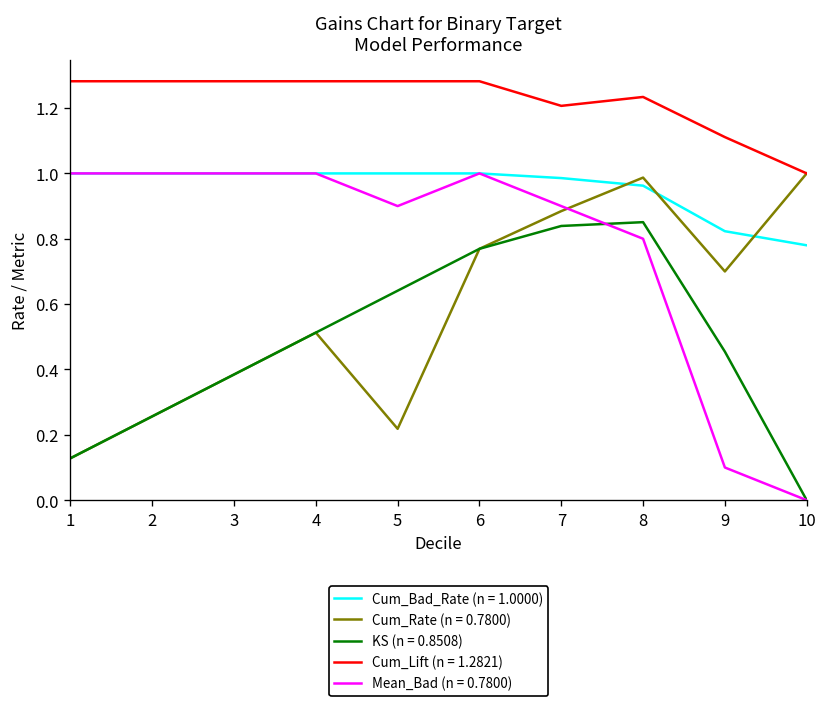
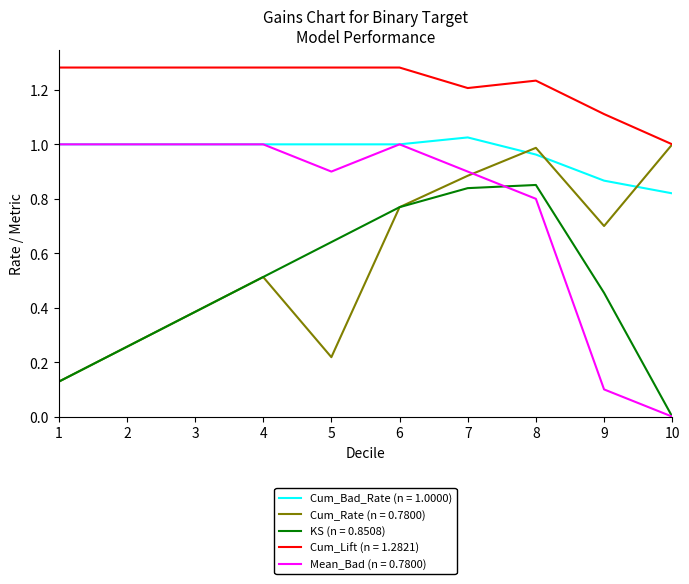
Cum_Bad_Rate (n = 1.0000), 7: 0.99 -> 1.03
Cum_Bad_Rate (n = 1.0000), 9: 0.82 -> 0.87
Cum_Bad_Rate (n = 1.0000), 10: 0.78 -> 0.82
